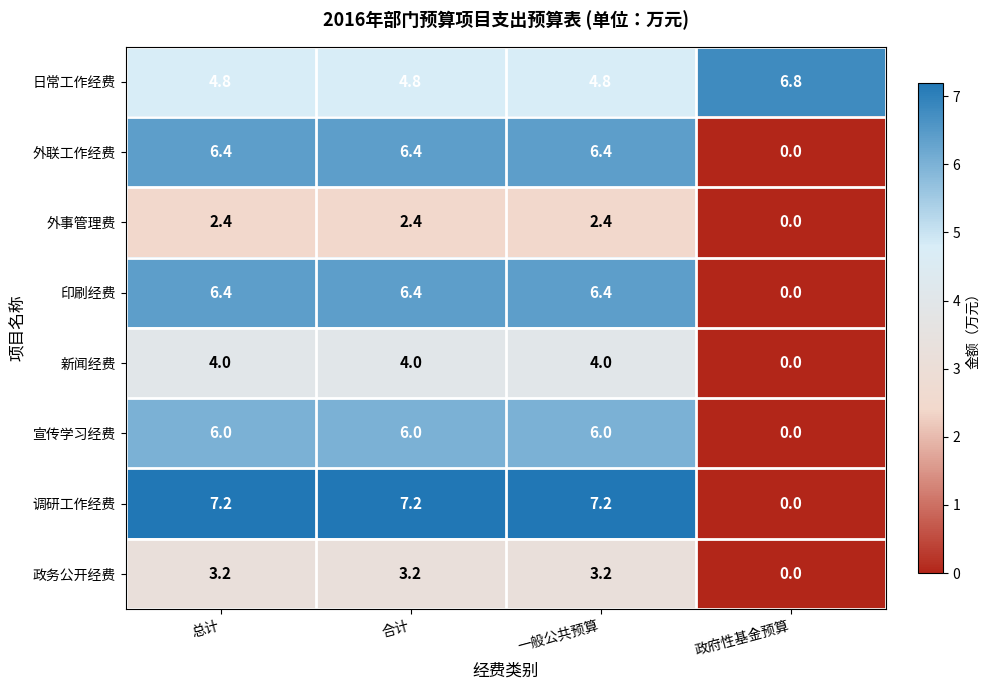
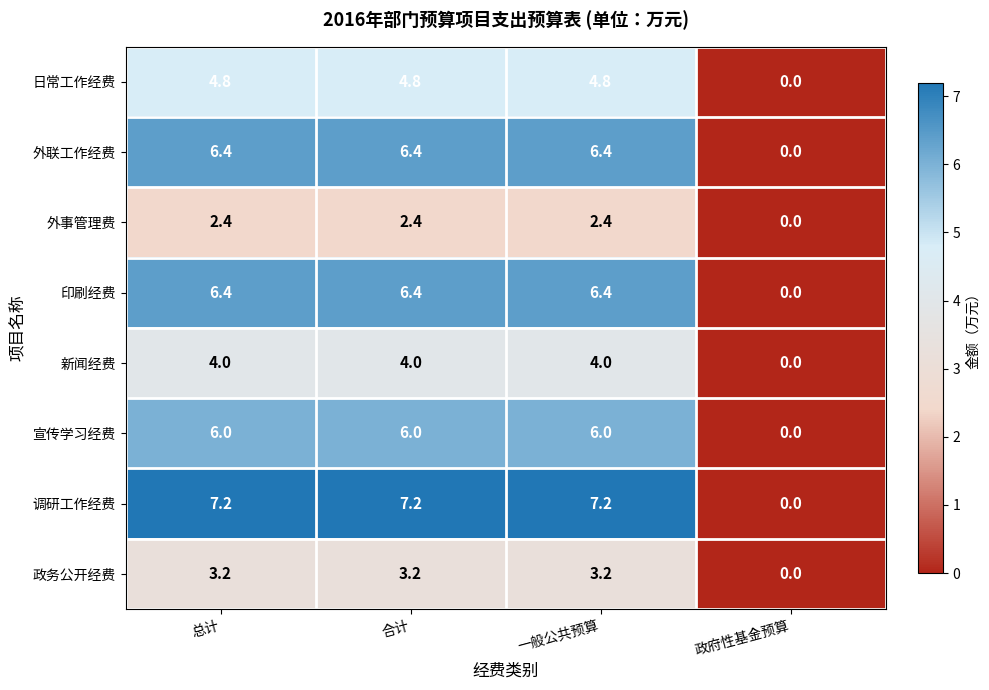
日常工作经费, 政府性基金预算: 6.8 -> 0.0
